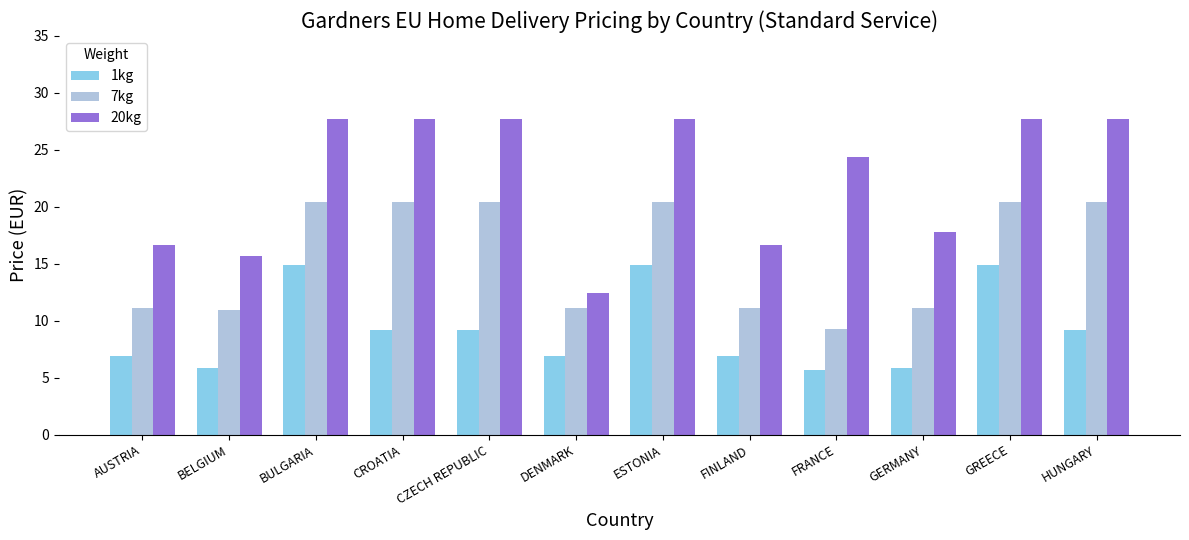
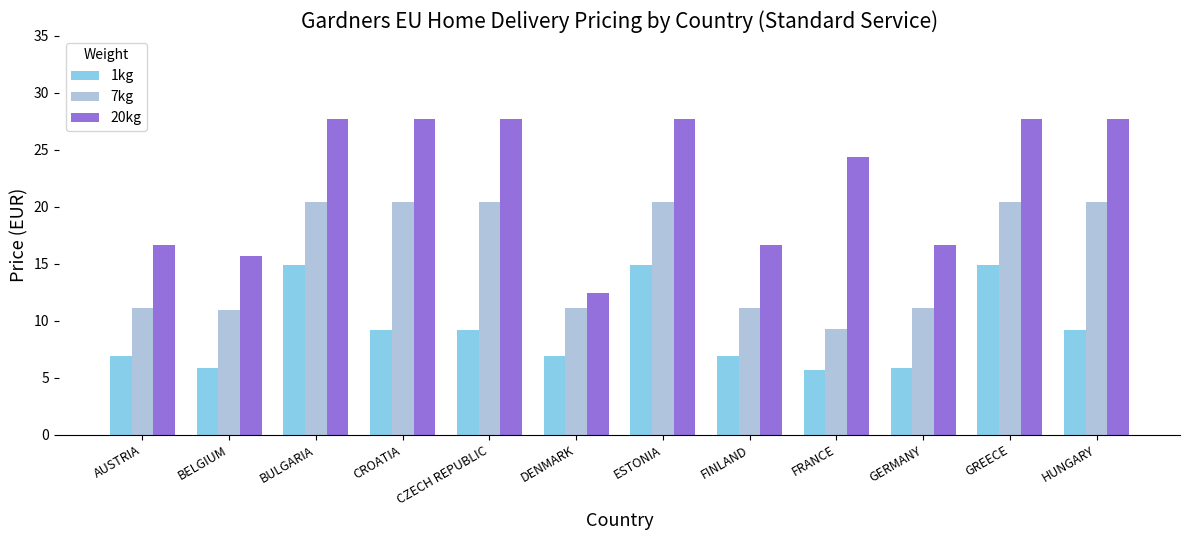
20kg, GERMANY: 17.8 -> 16.6
